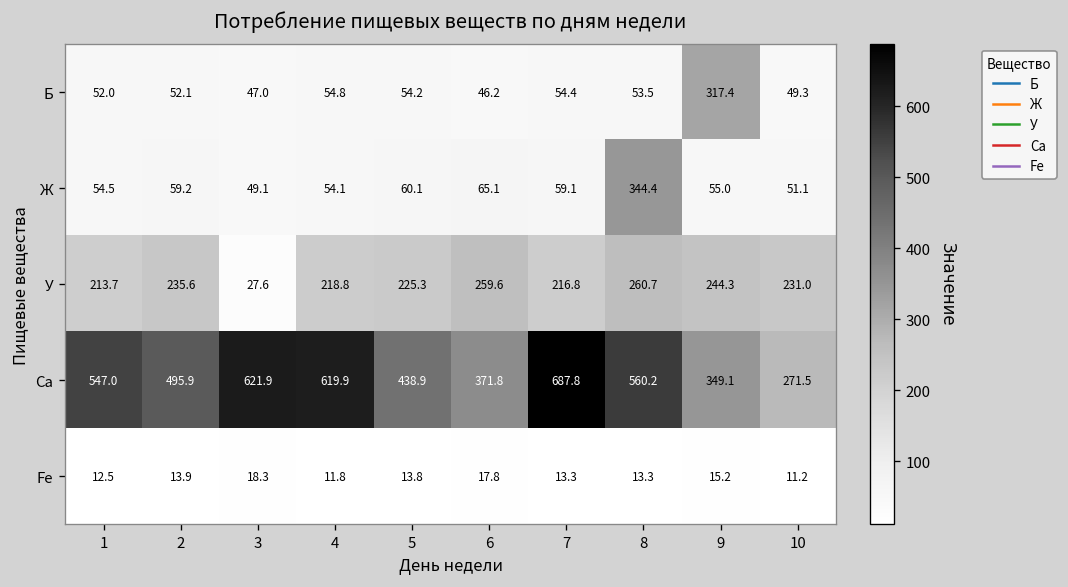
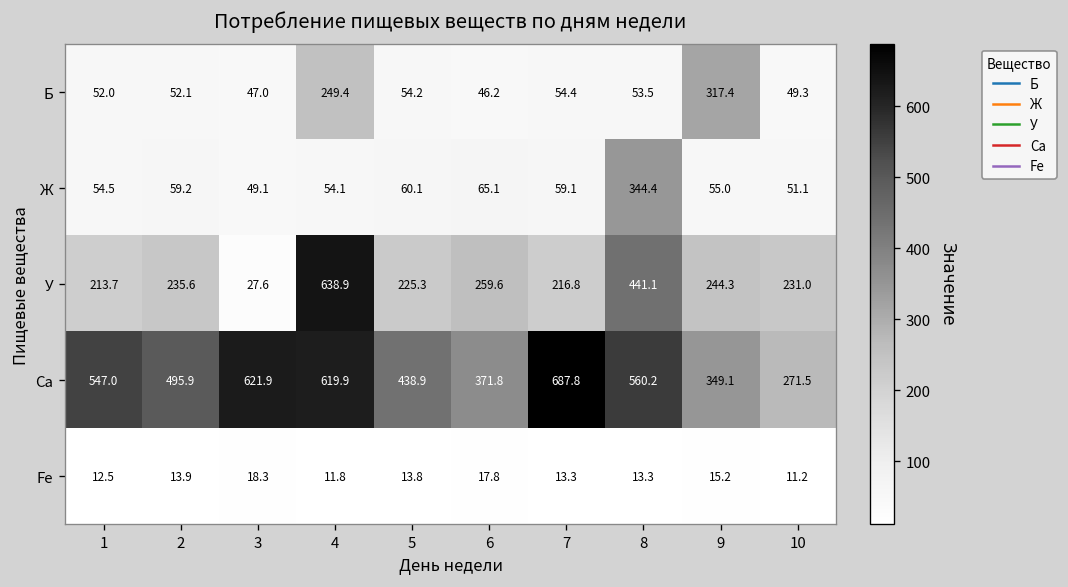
Б, 4: 54.8 -> 249.4
У, 4: 218.8 -> 638.9
У, 8: 260.7 -> 441.1
